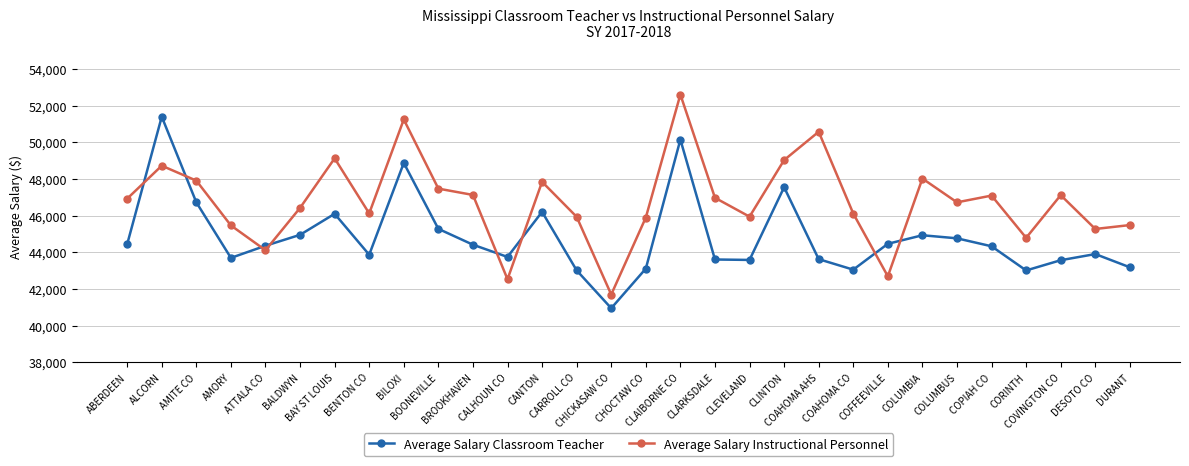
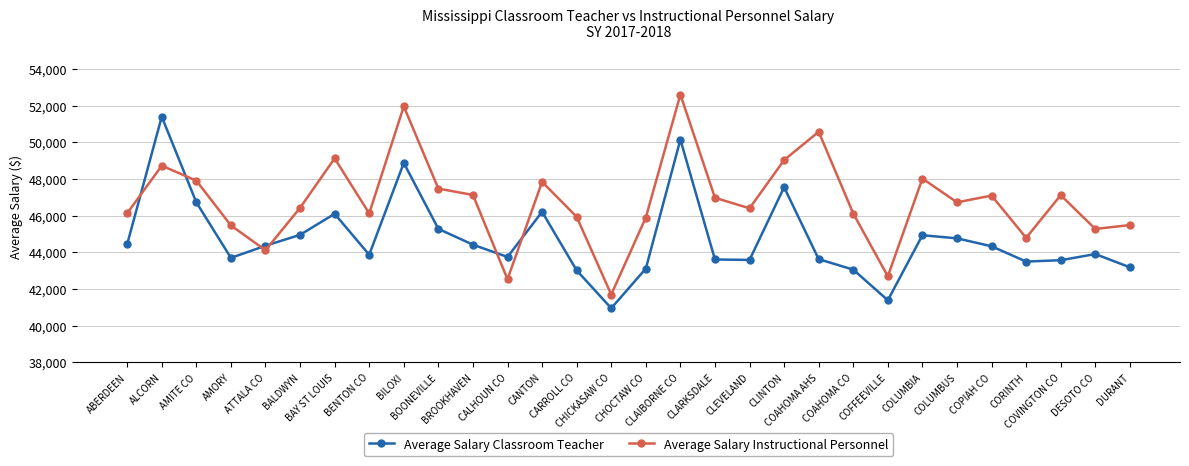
Average Salary Instructional Personnel, ABERDEEN: 46,900 -> 46,100
Average Salary Instructional Personnel, BILOXI: 51,200 -> 52,000
Average Salary Instructional Personnel, CLEVELAND: 45,900 -> 46,400
Average Salary Classroom Teacher, COFFEEVILLE: 44,500 -> 41,400
Average Salary Classroom Teacher, CORINTH: 43,000 -> 43,500
